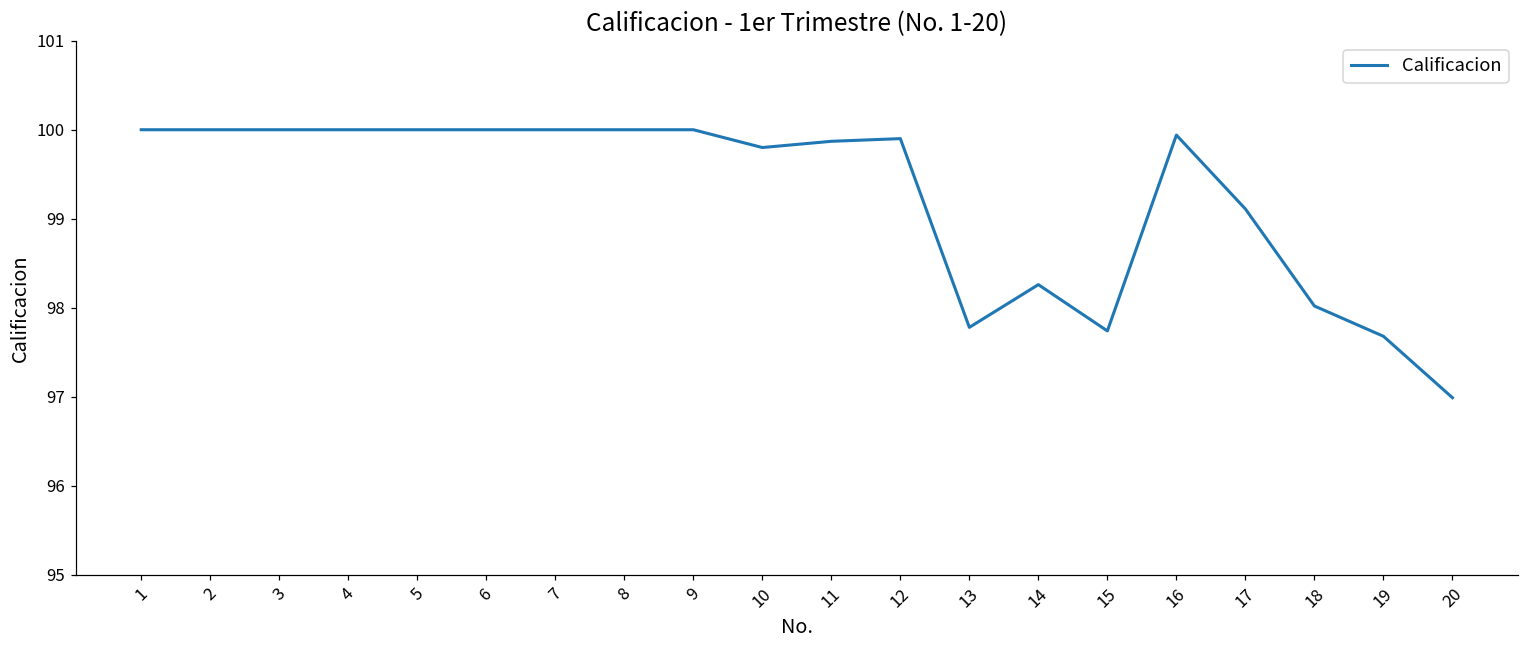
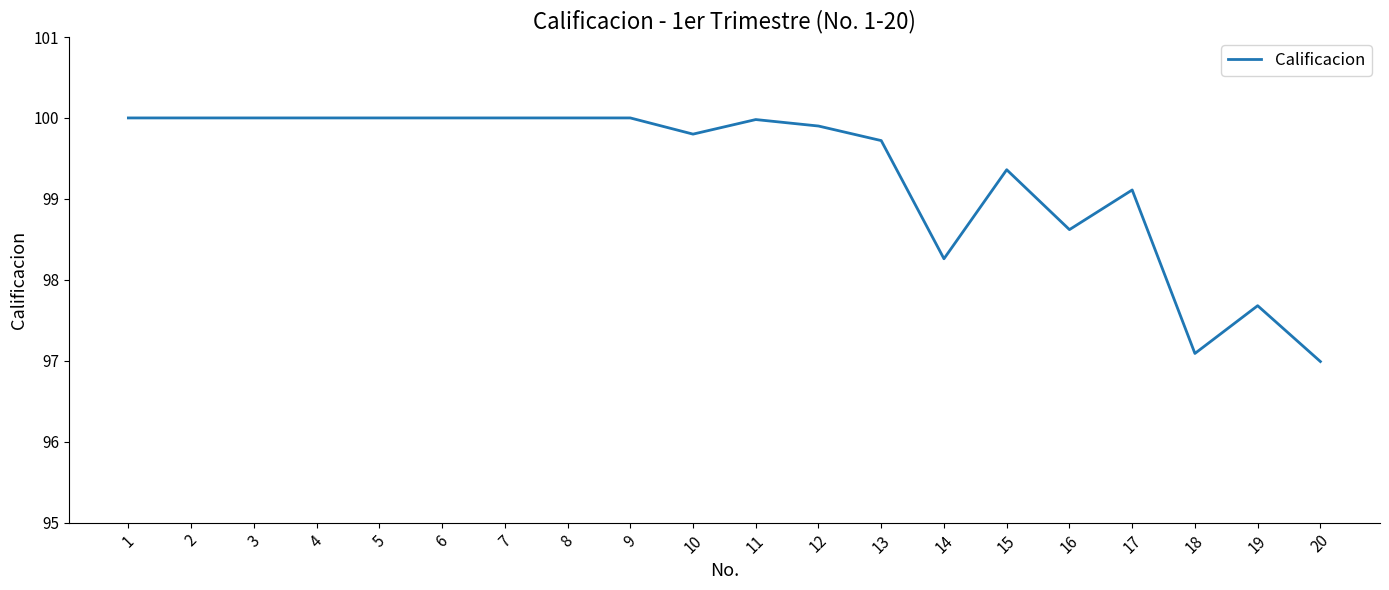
11: 99.9 -> 100.0
13: 97.8 -> 99.7
15: 97.7 -> 99.4
16: 99.9 -> 98.6
18: 98.0 -> 97.1
